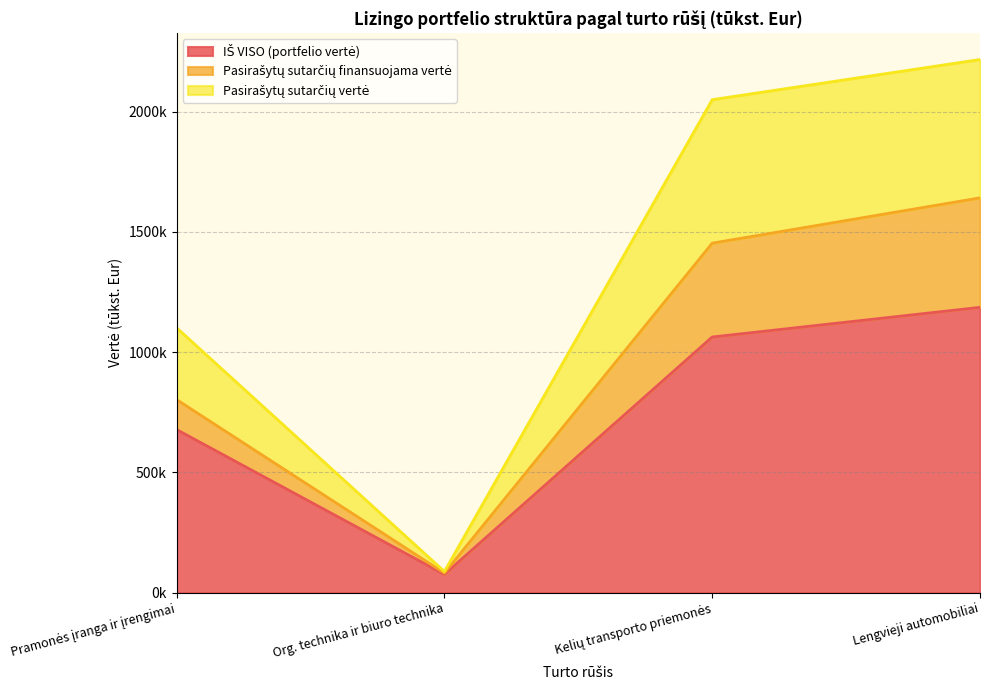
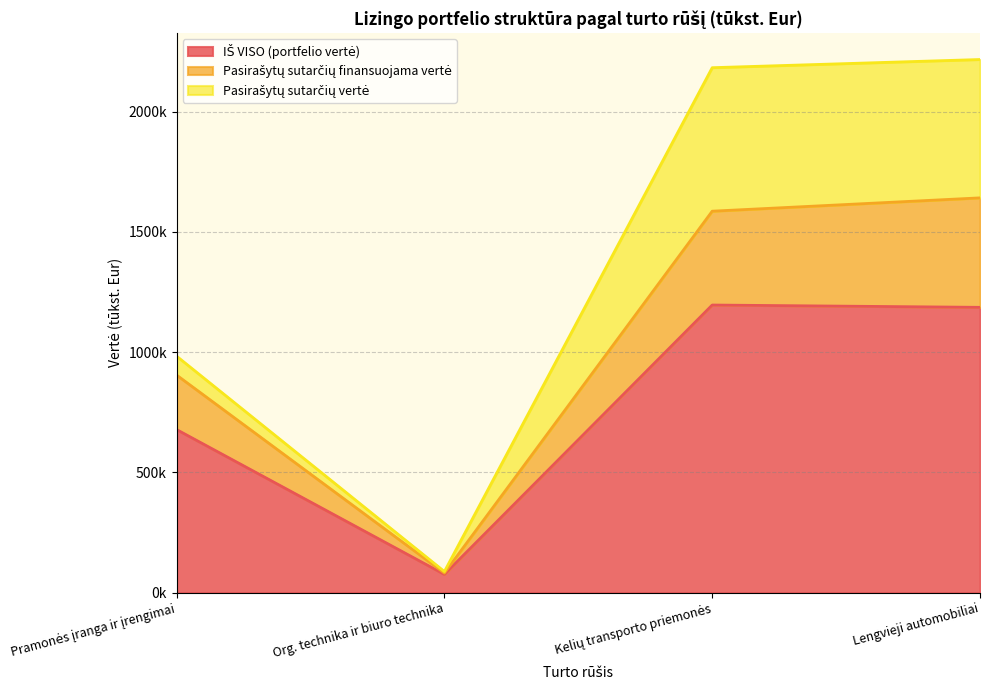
Pasirašytų sutarčių finansuojama vertė, Pramonės įranga ir įrengimai: 120000 -> 230000
Pasirašytų sutarčių vertė, Pramonės įranga ir įrengimai: 300000 -> 80000
IŠ VISO (portfelio vertė), Kelių transporto priemonės: 1060000 -> 1200000
